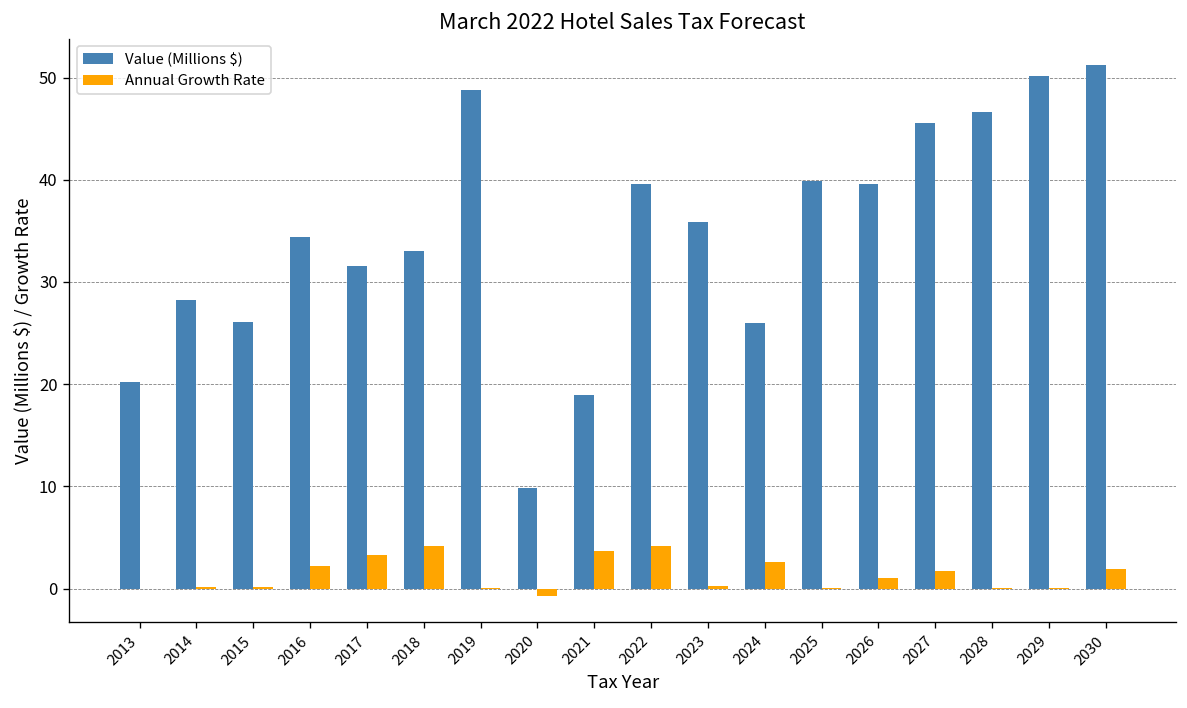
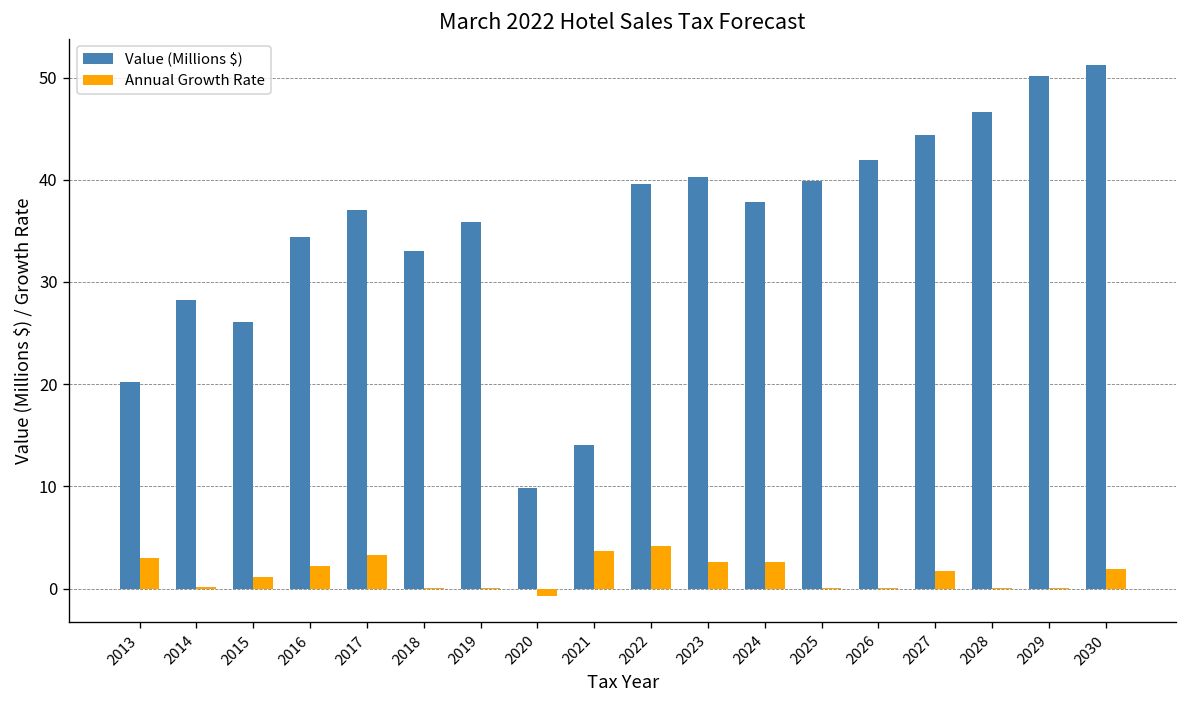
Annual Growth Rate, 2013: 0 -> 3
Annual Growth Rate, 2015: 0 -> 1
Value (Millions $), 2017: 32 -> 37
Annual Growth Rate, 2018: 4 -> 0
Value (Millions $), 2019: 49 -> 36
Value (Millions $), 2021: 19 -> 14
Value (Millions $), 2023: 36 -> 40
Annual Growth Rate, 2023: 0 -> 3
Value (Millions $), 2024: 26 -> 38
Value (Millions $), 2026: 40 -> 42
Annual Growth Rate, 2026: 1 -> 0
Value (Millions $), 2027: 46 -> 44
